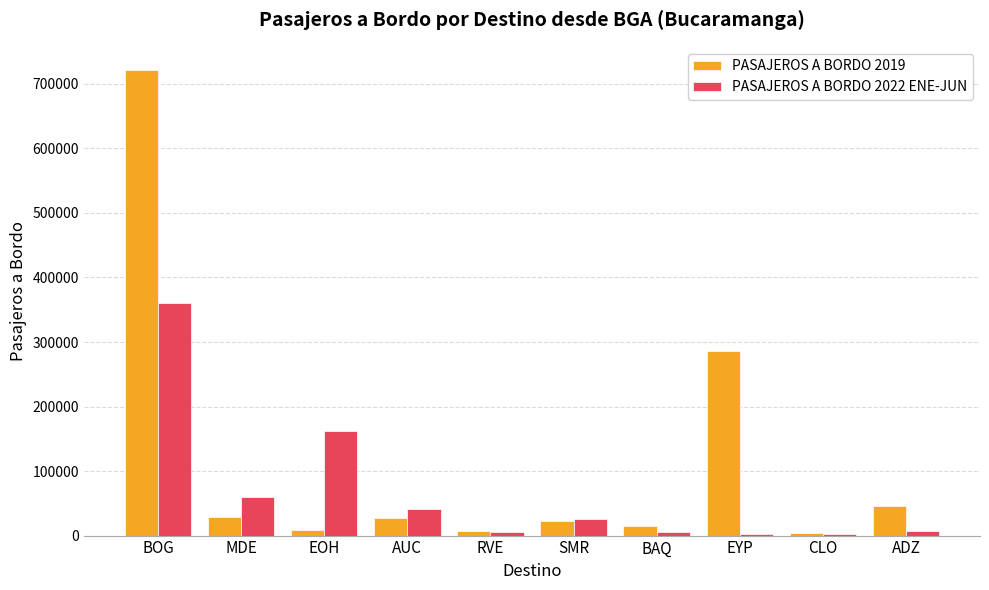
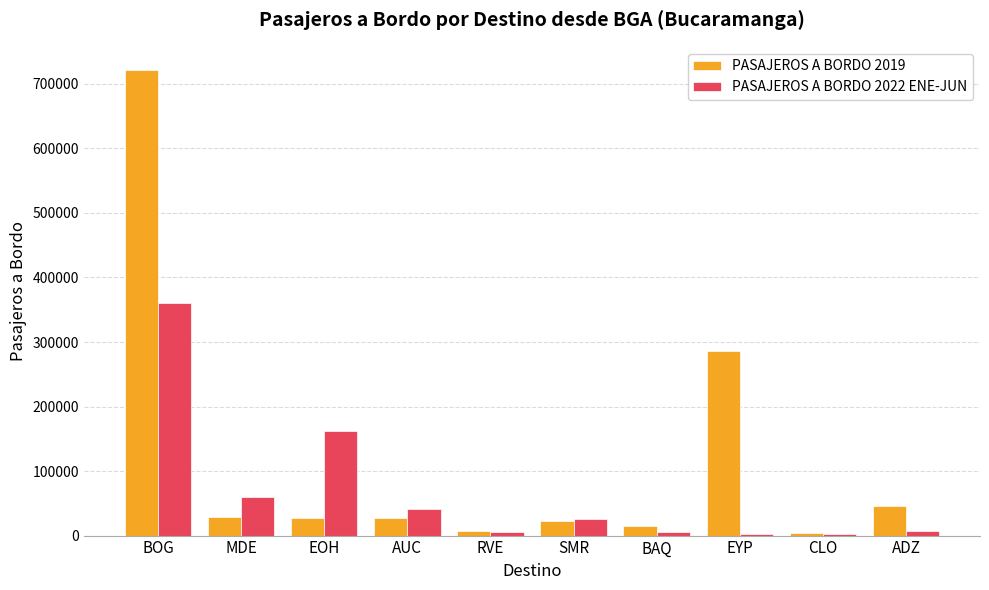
PASAJEROS A BORDO 2019, EOH: 10000 -> 30000
